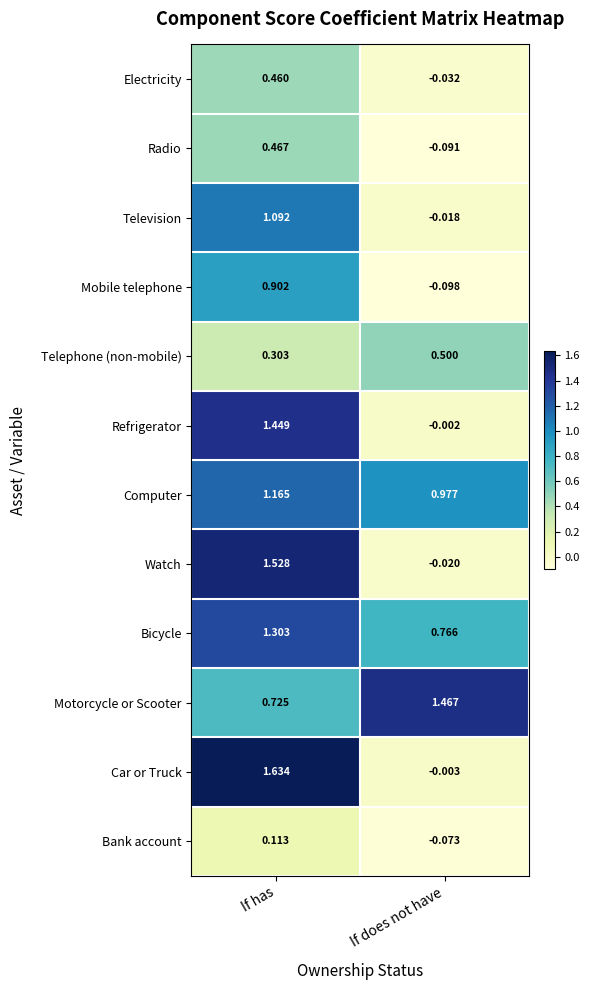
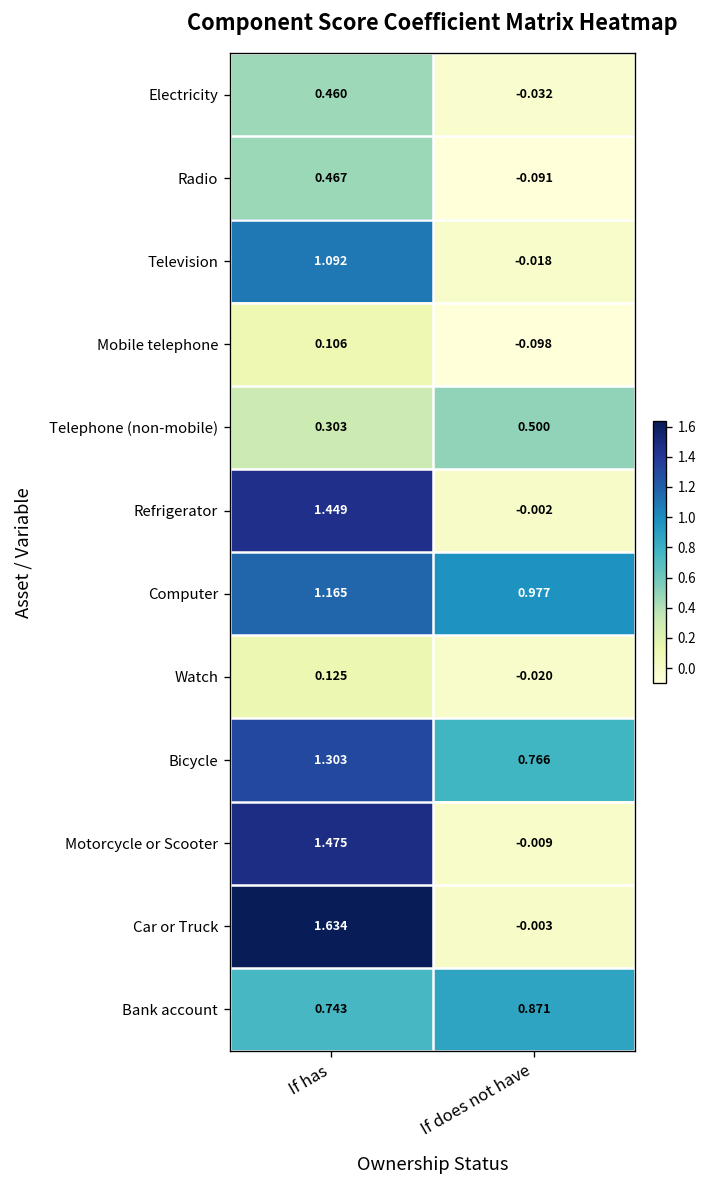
Mobile telephone, If has: 0.902 -> 0.106
Watch, If has: 1.528 -> 0.125
Motorcycle or Scooter, If has: 0.725 -> 1.475
Motorcycle or Scooter, If does not have: 1.467 -> -0.009
Bank account, If has: 0.113 -> 0.743
Bank account, If does not have: -0.073 -> 0.871
